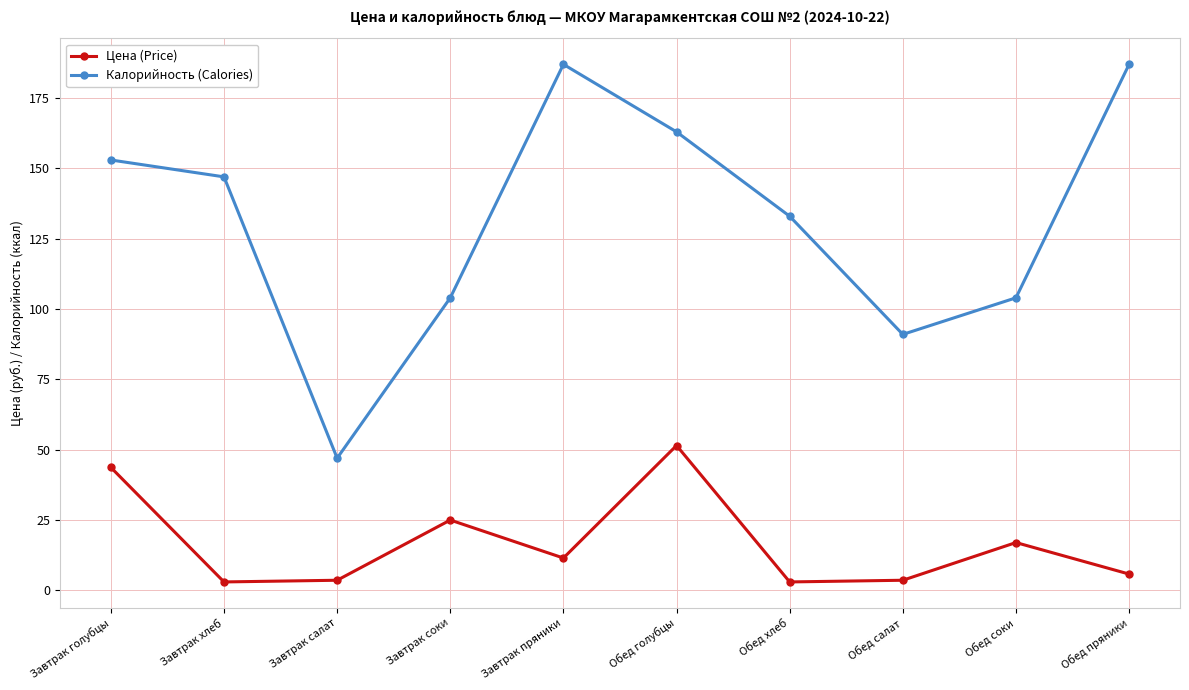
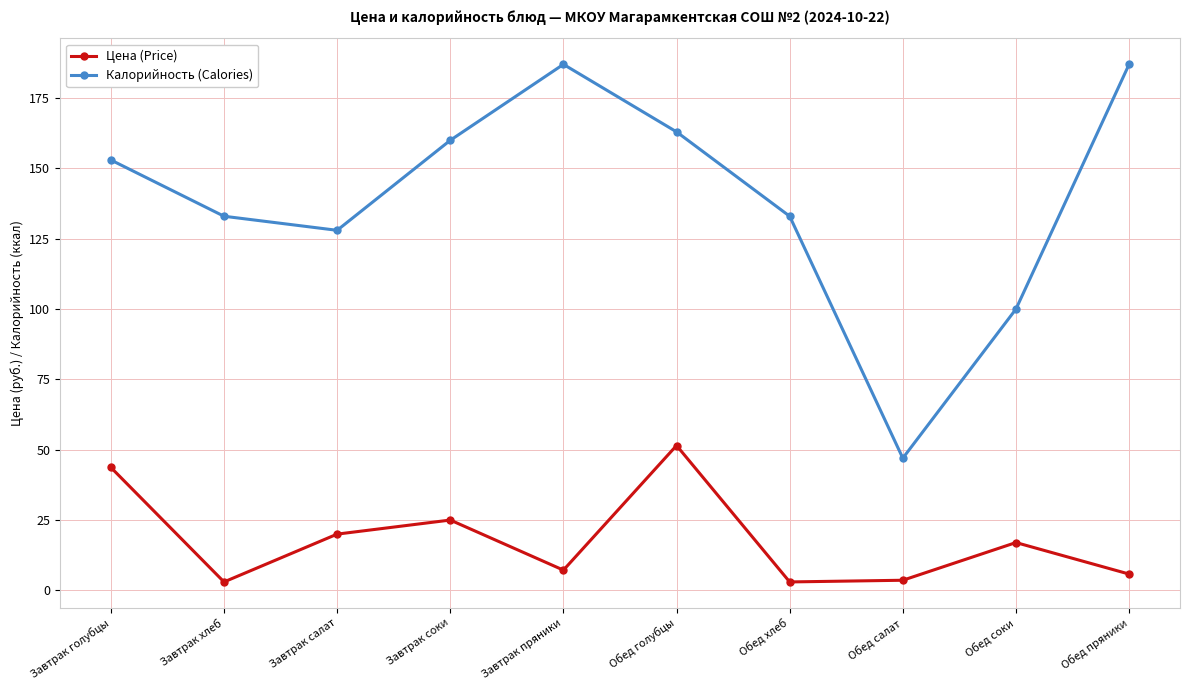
Калорийность (Calories), Завтрак хлеб: 147 -> 133
Цена (Price), Завтрак салат: 4 -> 20
Калорийность (Calories), Завтрак салат: 47 -> 128
Калорийность (Calories), Завтрак соки: 104 -> 160
Цена (Price), Завтрак пряники: 12 -> 7
Калорийность (Calories), Обед салат: 91 -> 47
Калорийность (Calories), Обед соки: 104 -> 100
